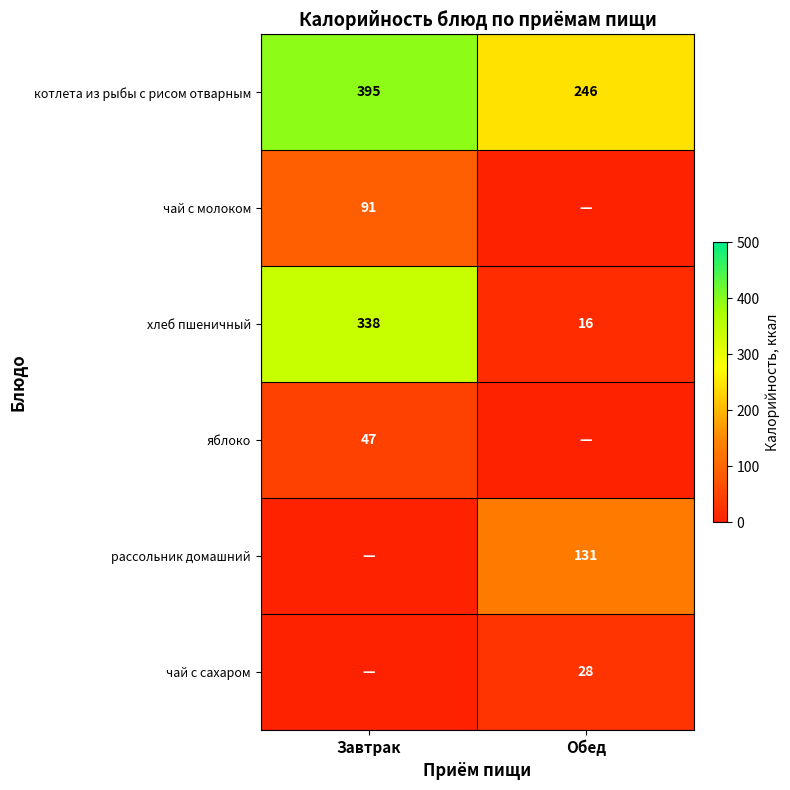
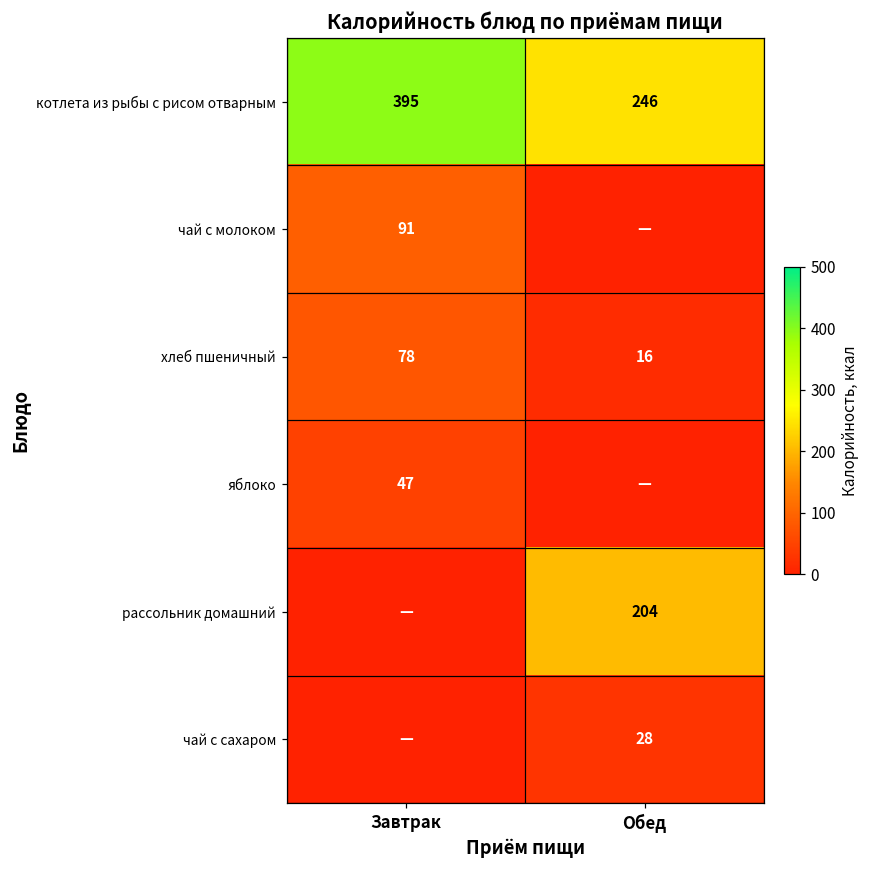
хлеб пшеничный, Завтрак: 338 -> 78
рассольник домашний, Обед: 131 -> 204
